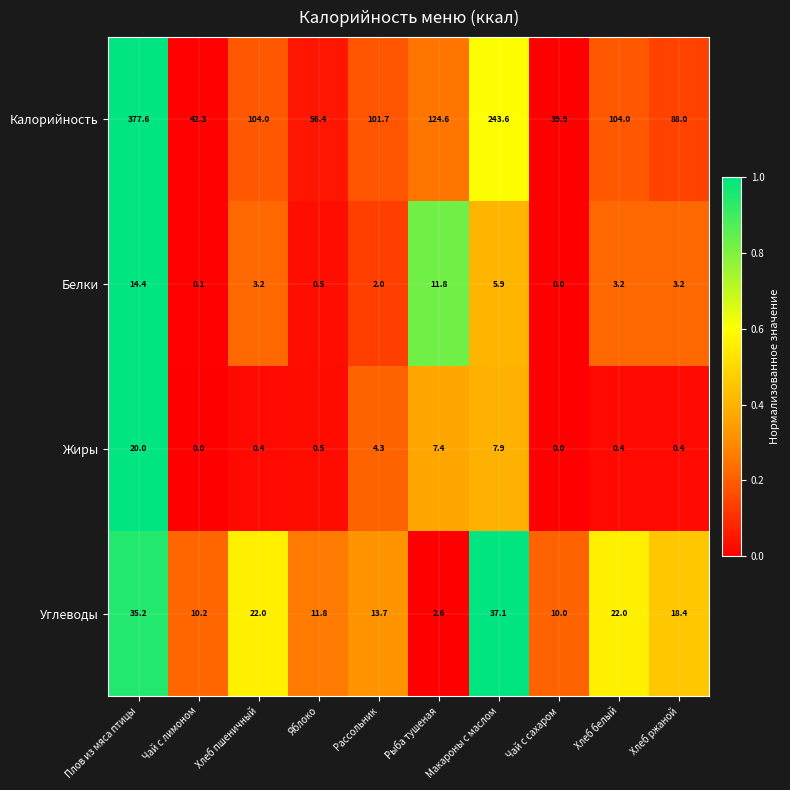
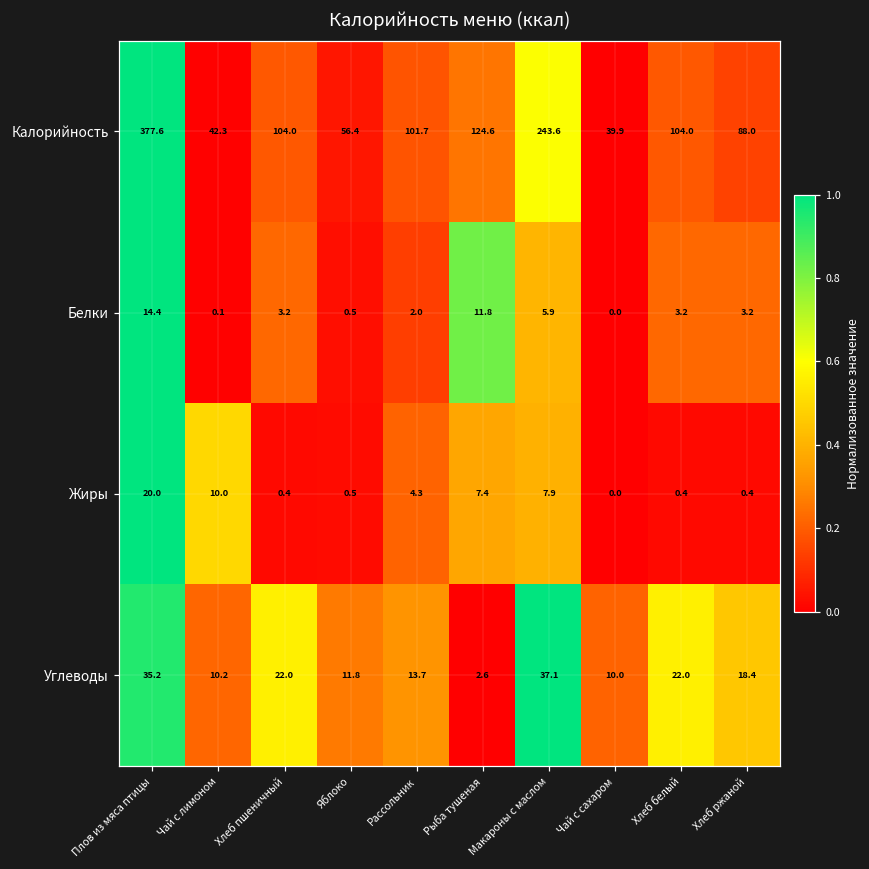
Жиры, Чай с лимоном: 0.0 -> 10.0
